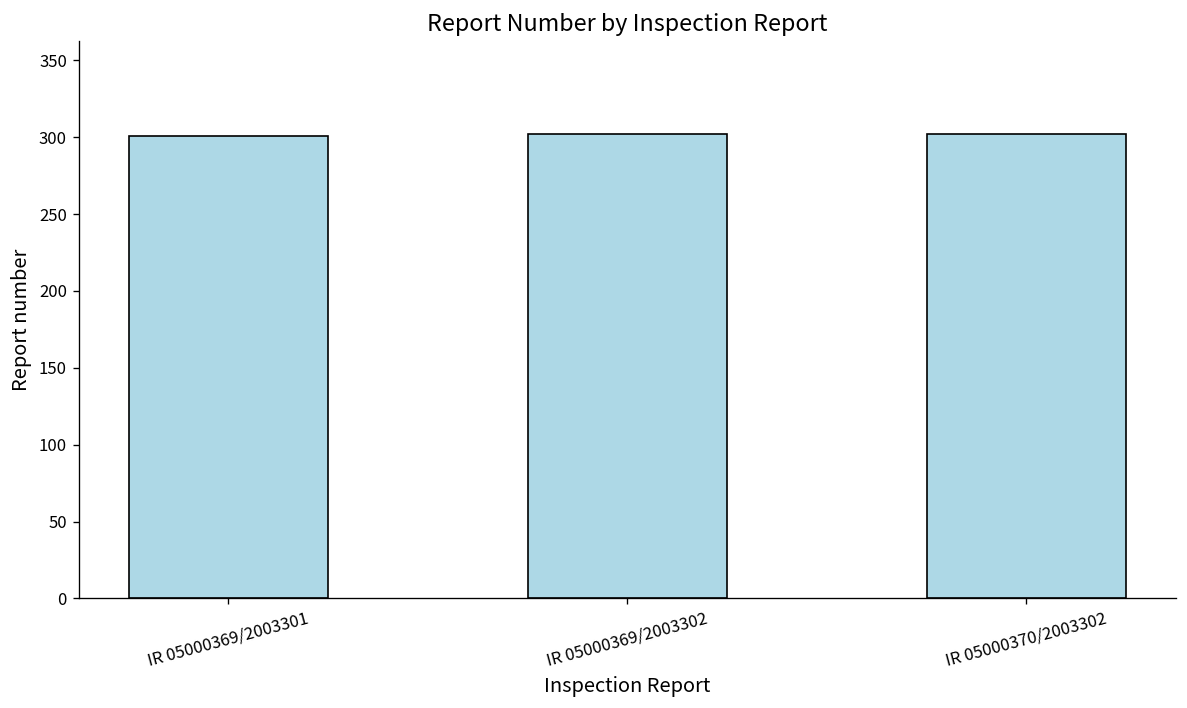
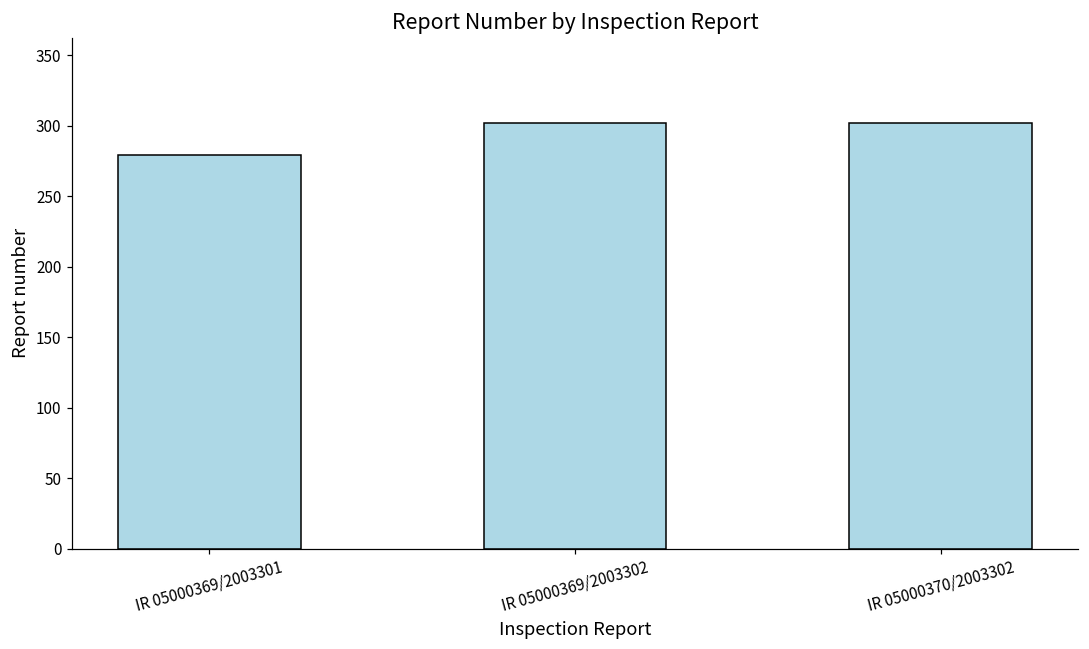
IR 05000369/2003301: 301 -> 279
